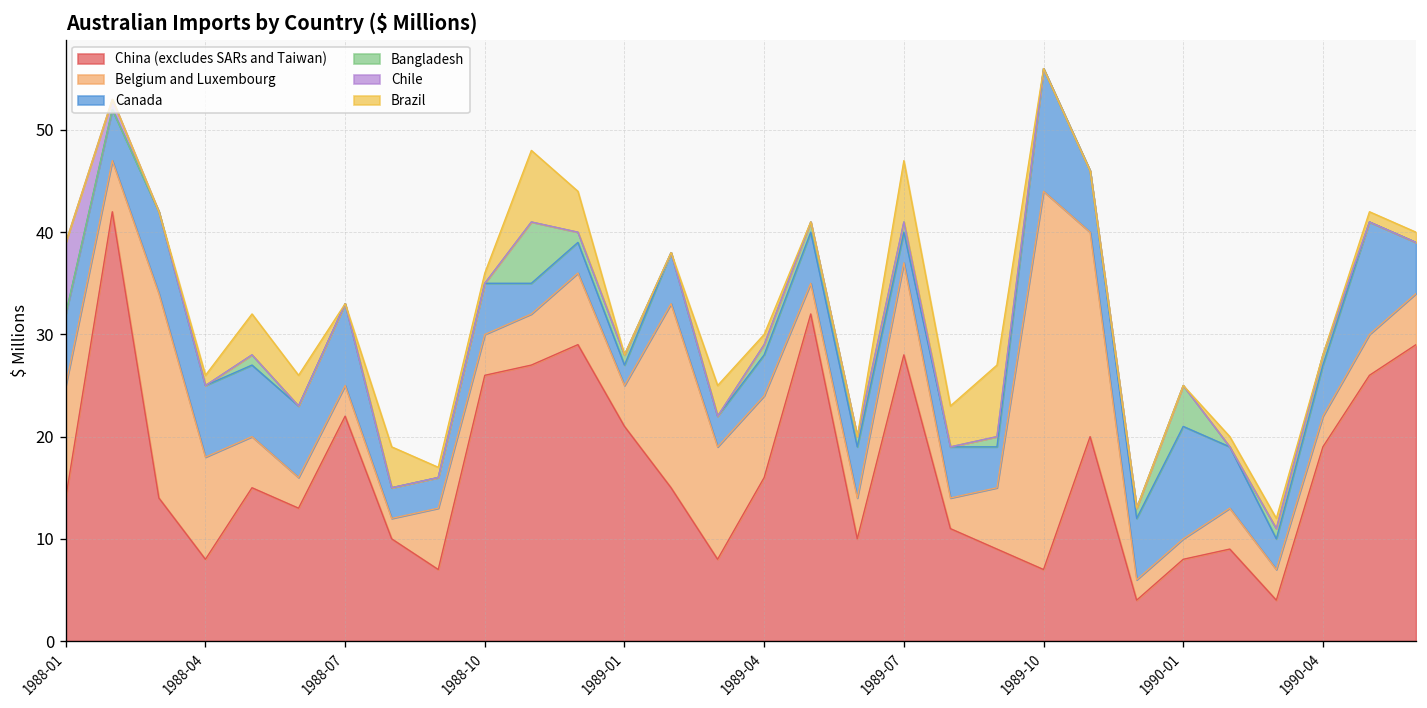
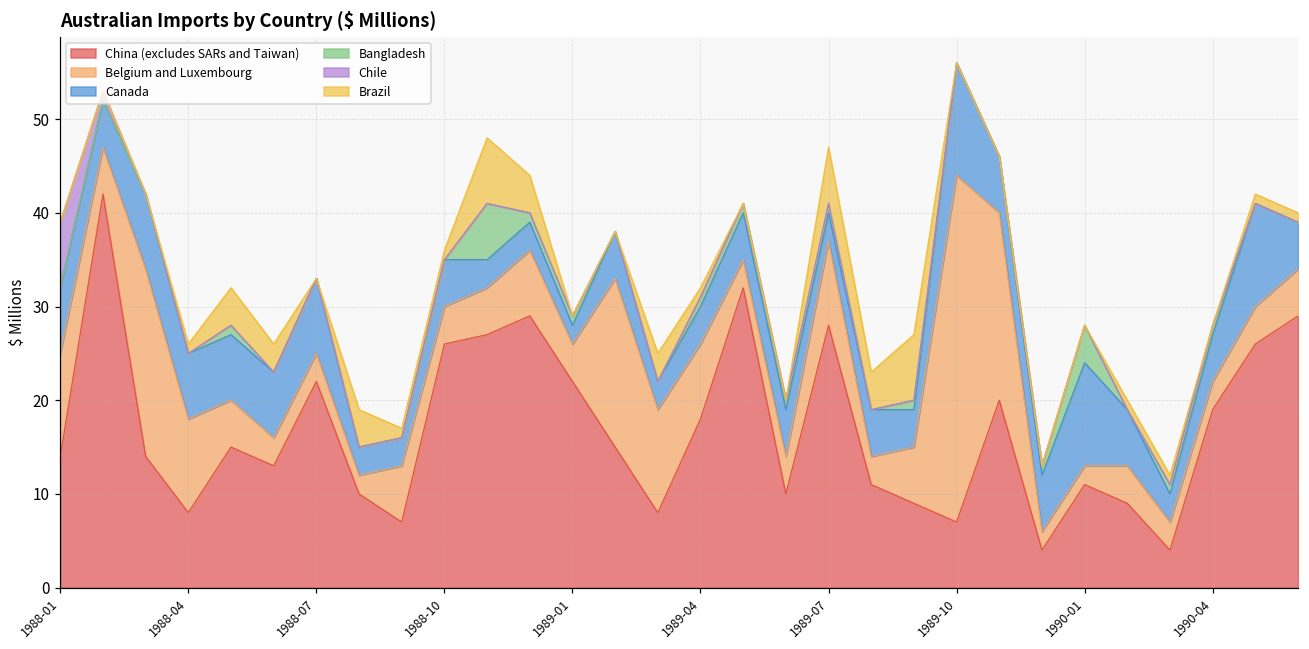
China (excludes SARs and Taiwan), 1989-01: 21 -> 22
China (excludes SARs and Taiwan), 1989-04: 16 -> 18
China (excludes SARs and Taiwan), 1990-01: 8 -> 11
